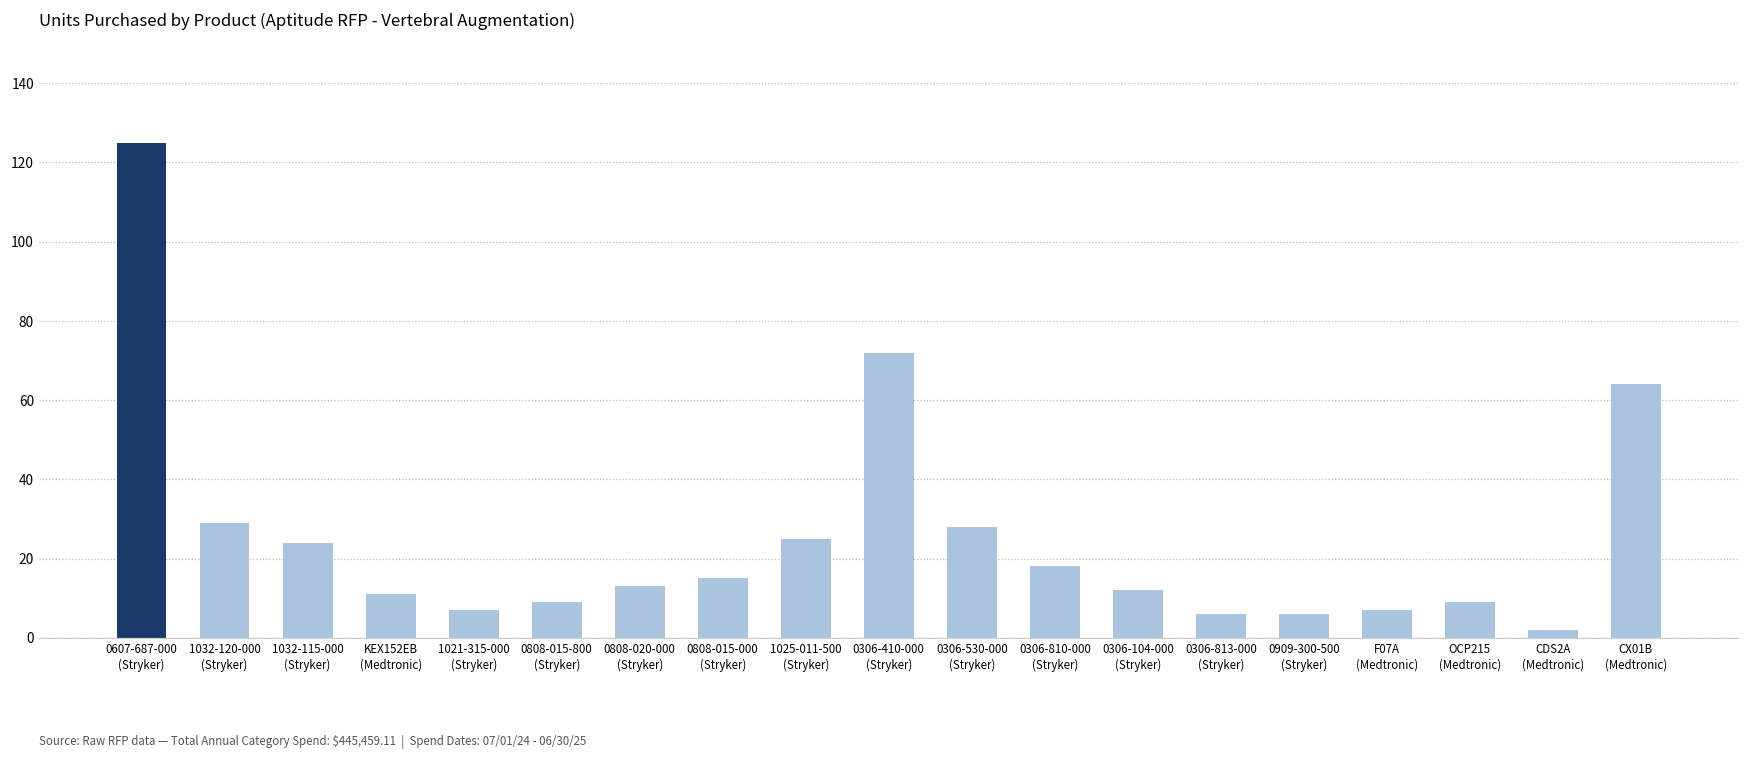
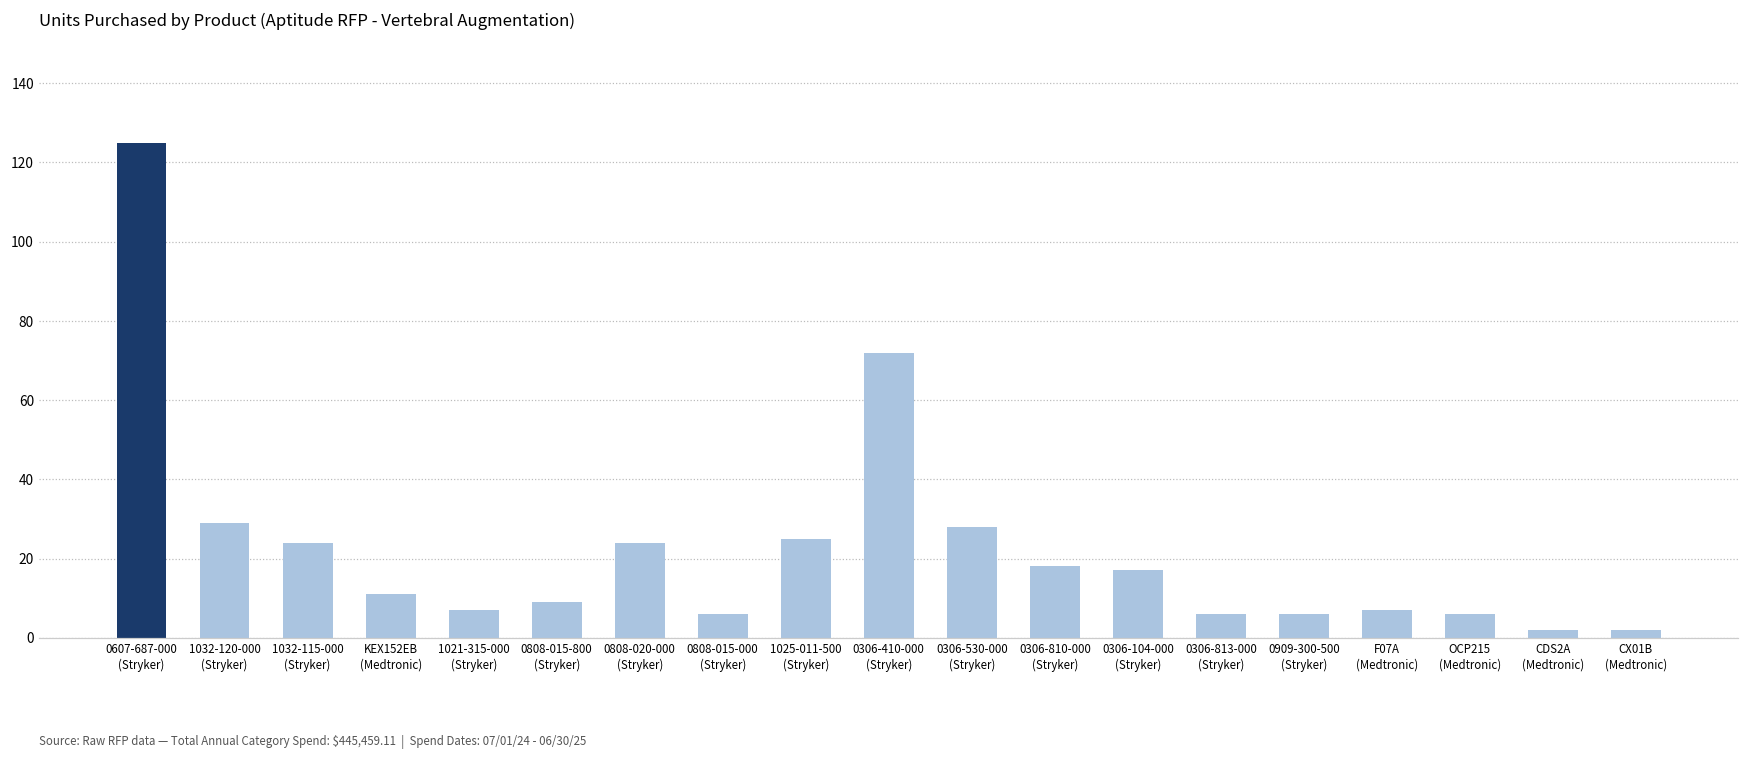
0808-020-000 (Stryker): 13 -> 24
0808-015-000 (Stryker): 15 -> 6
0306-104-000 (Stryker): 12 -> 17
OCP215 (Medtronic): 9 -> 6
CX01B (Medtronic): 64 -> 2
